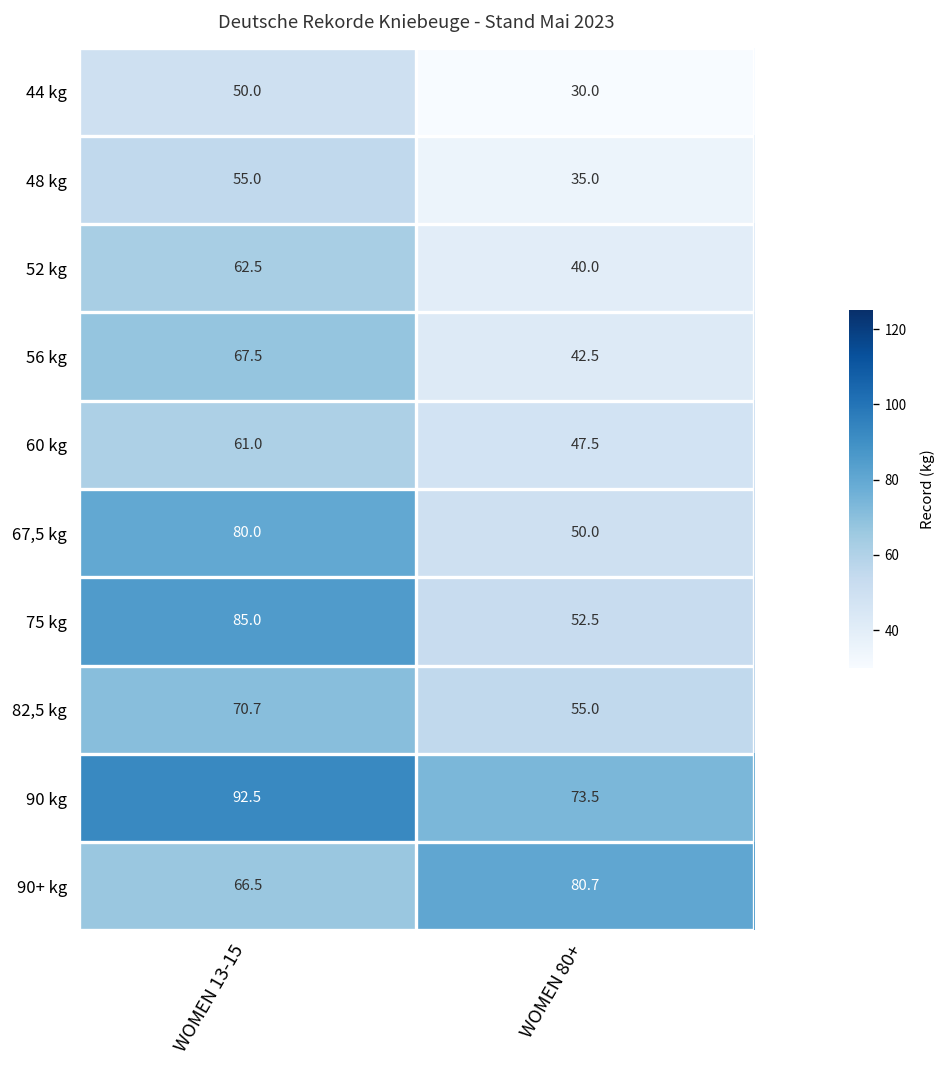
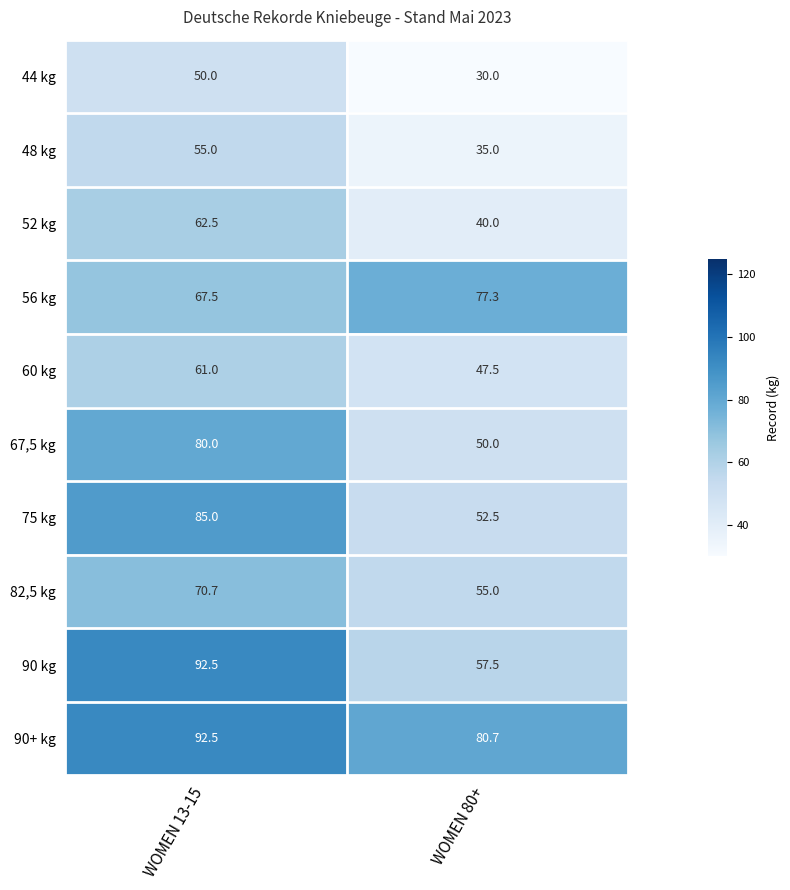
56 kg, WOMEN 80+: 42.5 -> 77.3
90 kg, WOMEN 80+: 73.5 -> 57.5
90+ kg, WOMEN 13-15: 66.5 -> 92.5
